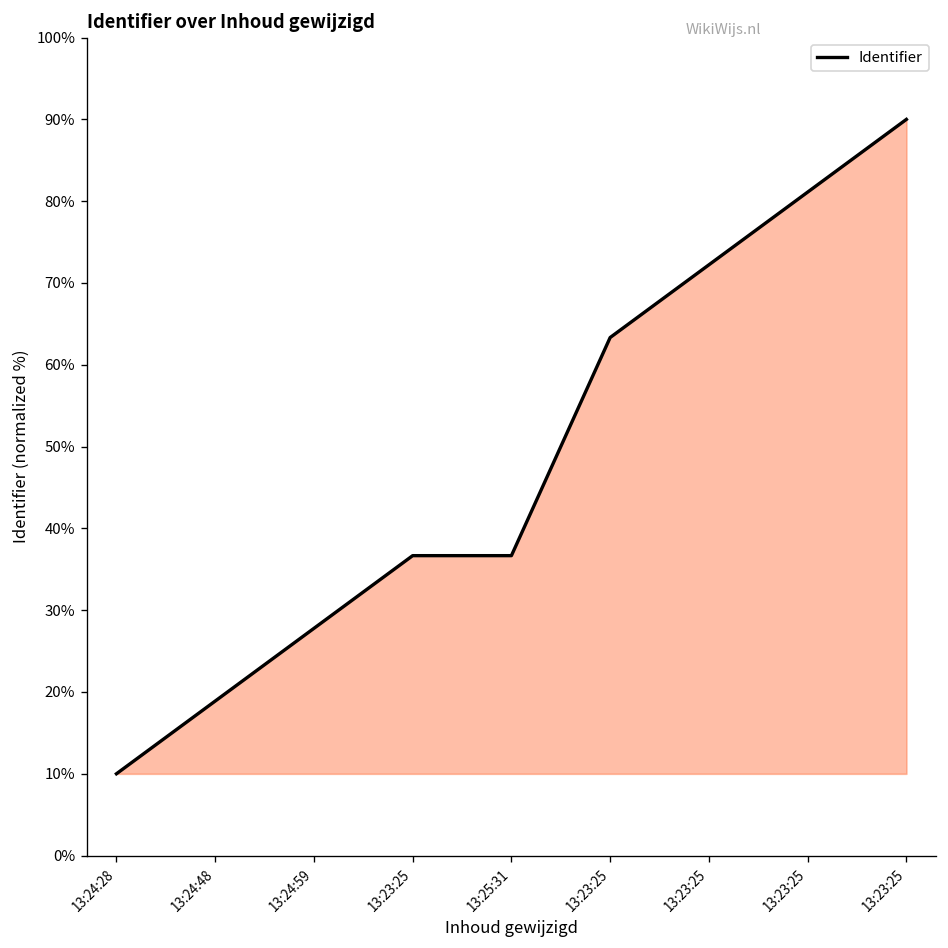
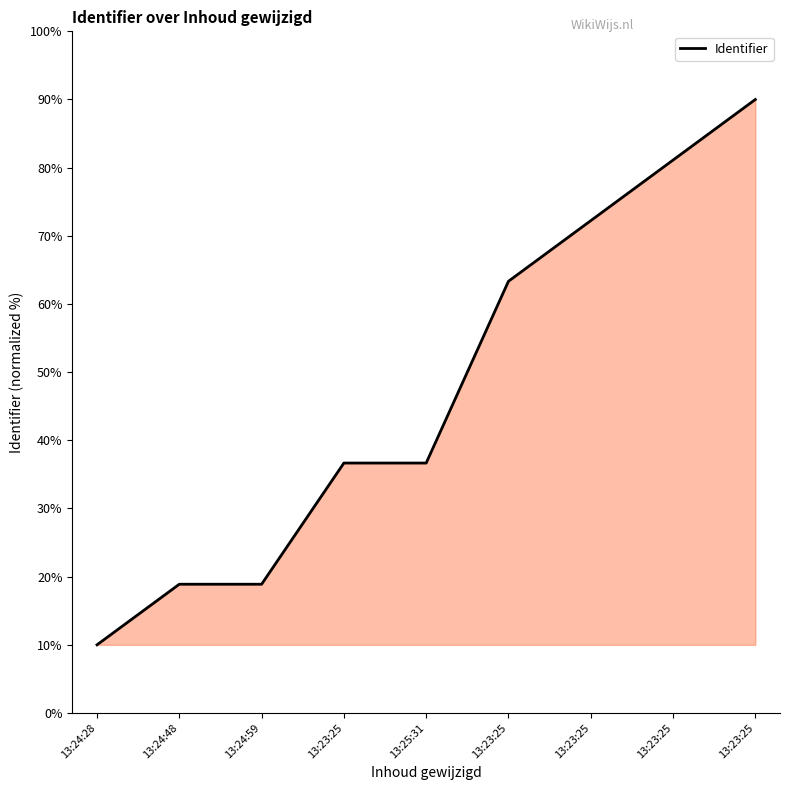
13:24:59: 28% -> 19%
